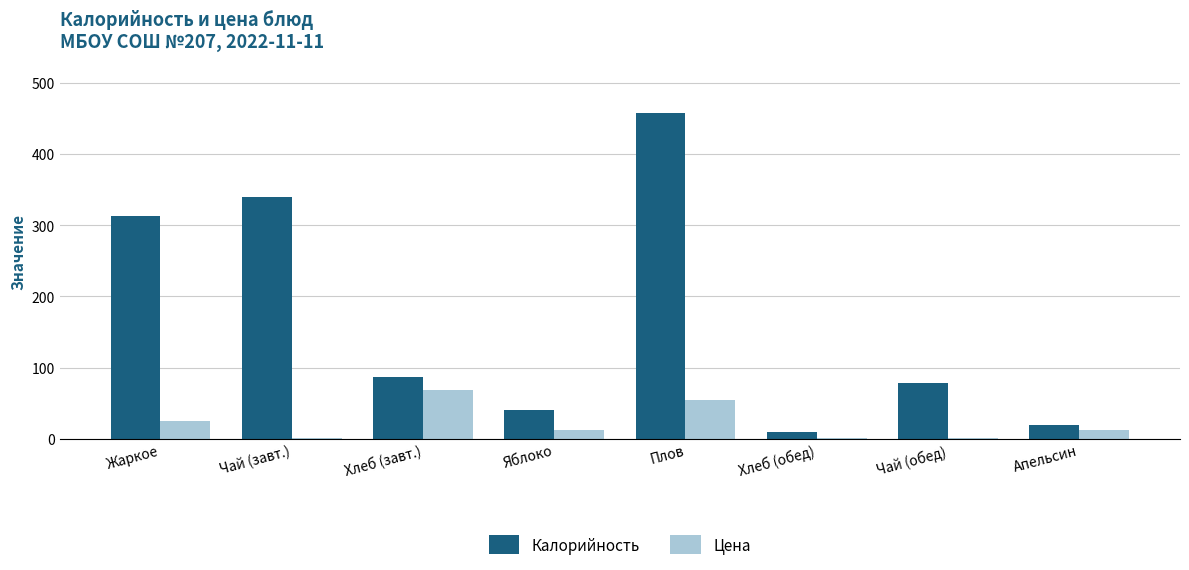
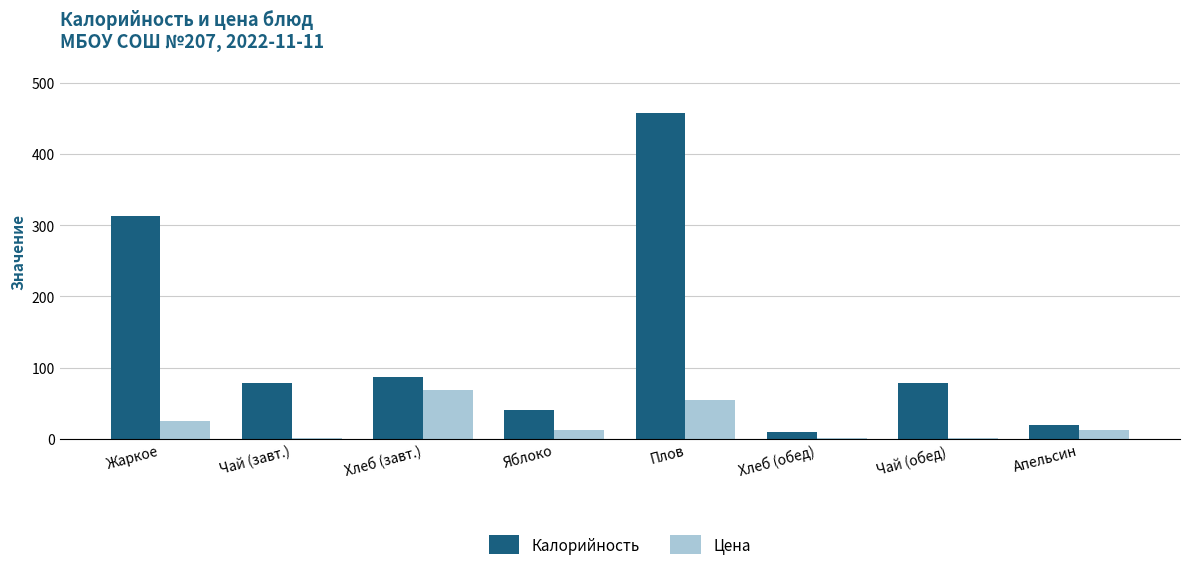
Калорийность, Чай (завт.): 340 -> 80
